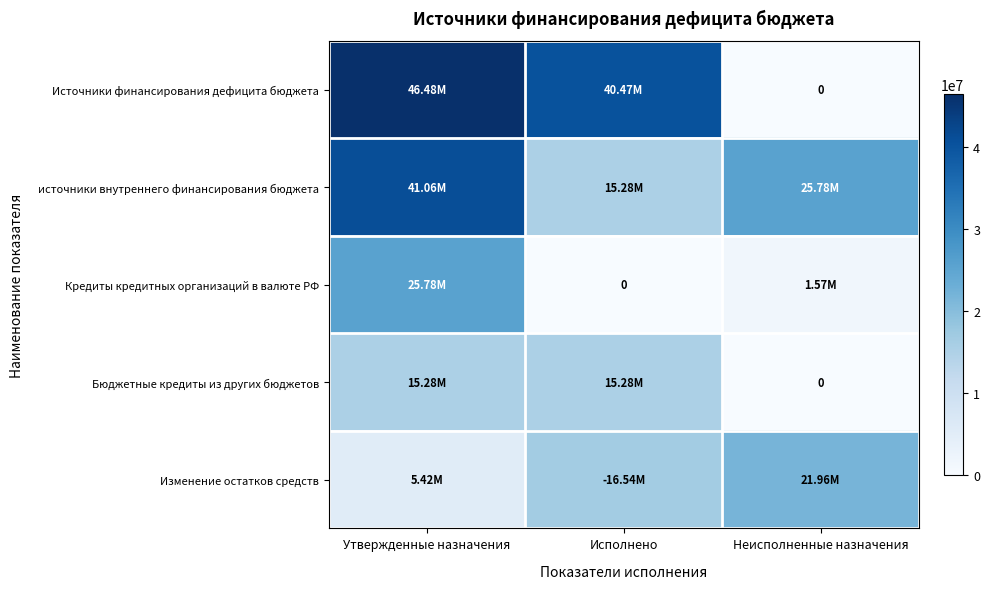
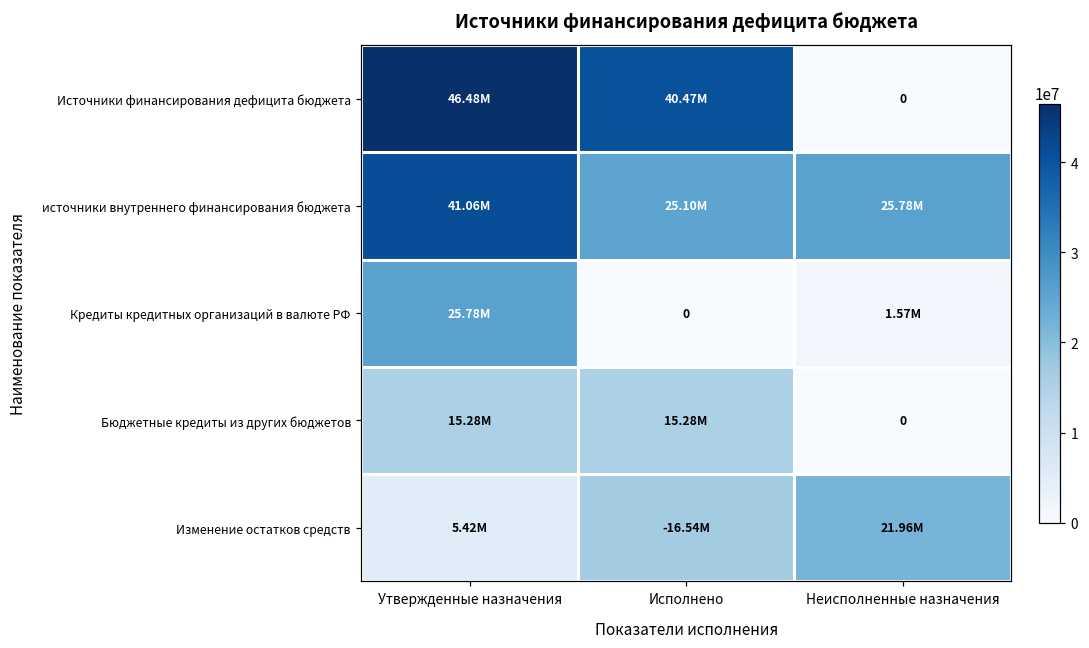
источники внутреннего финансирования бюджета, Исполнено: 15.28M -> 25.10M
